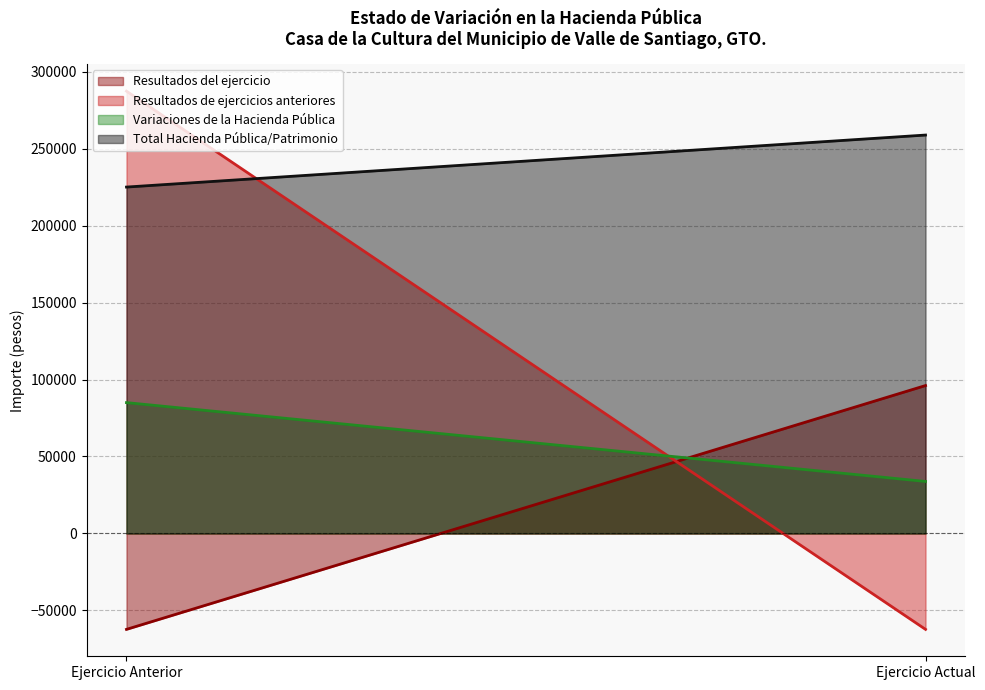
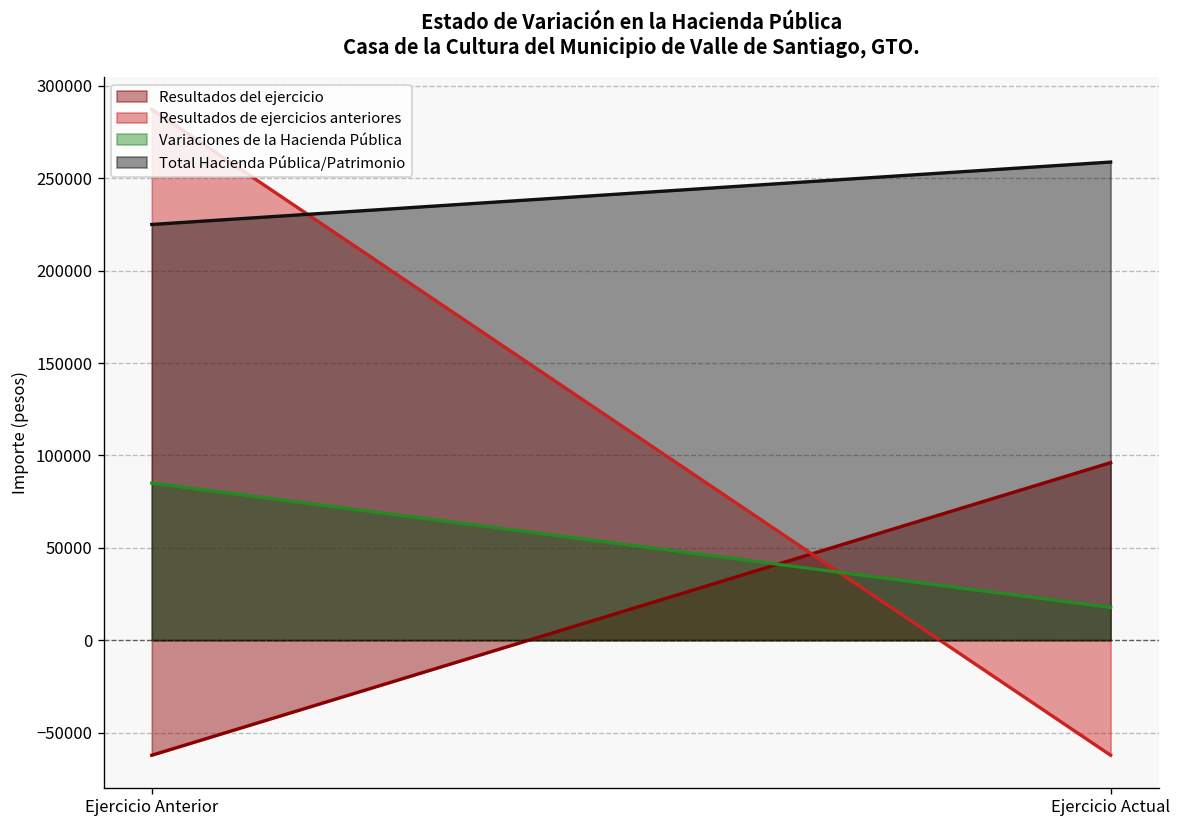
Variaciones de la Hacienda Pública, Ejercicio Actual: 34000 -> 18000
